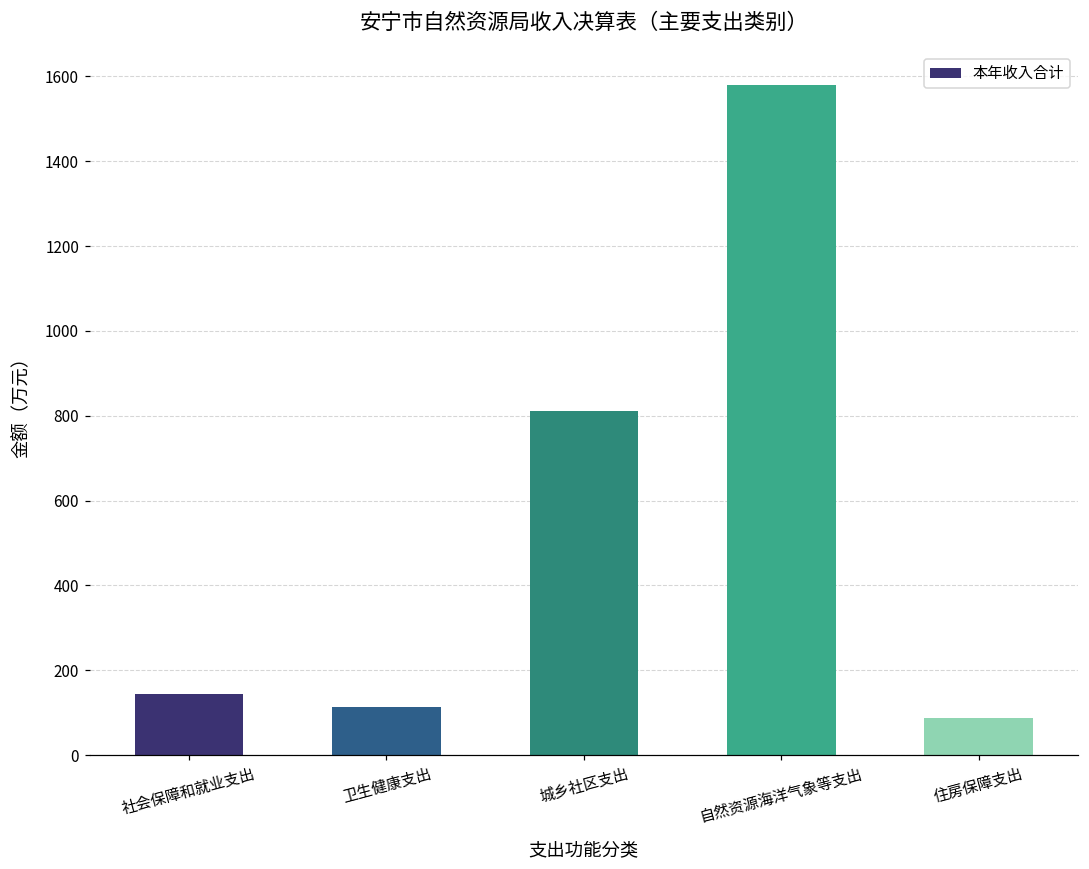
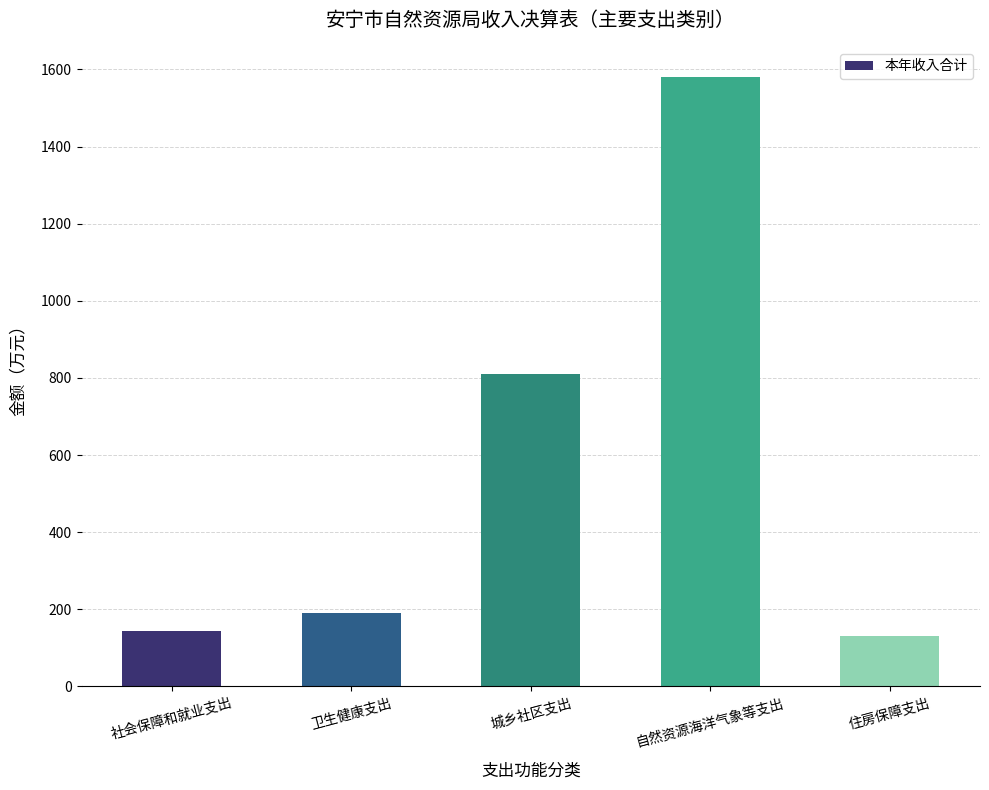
卫生健康支出: 110 -> 190
住房保障支出: 90 -> 130
